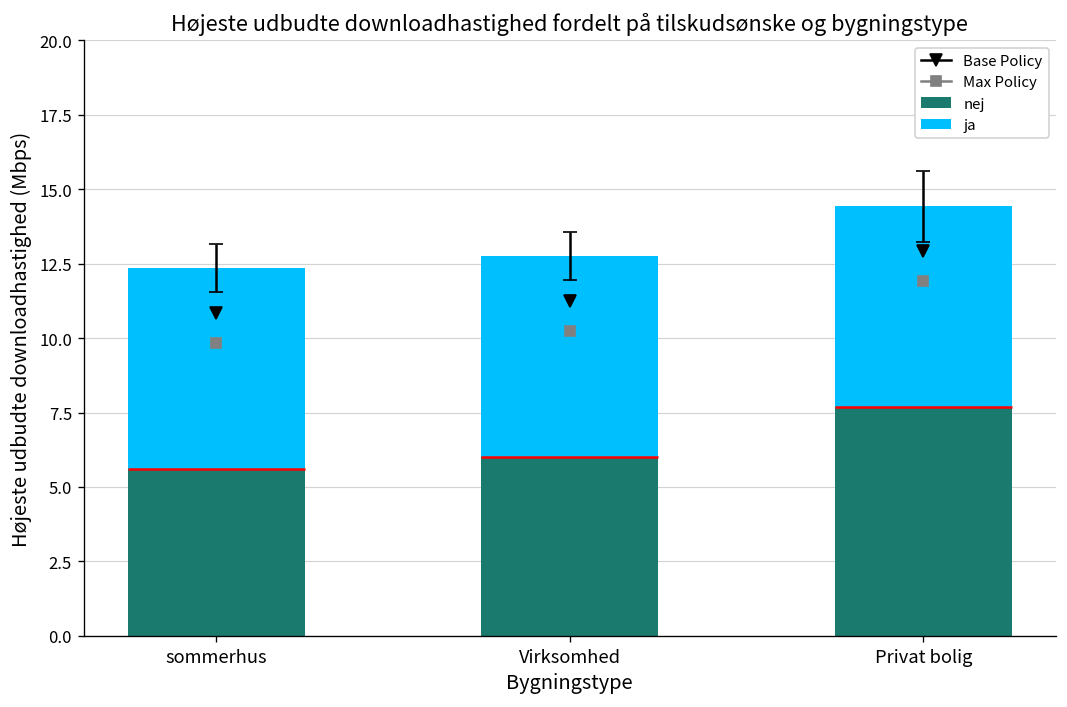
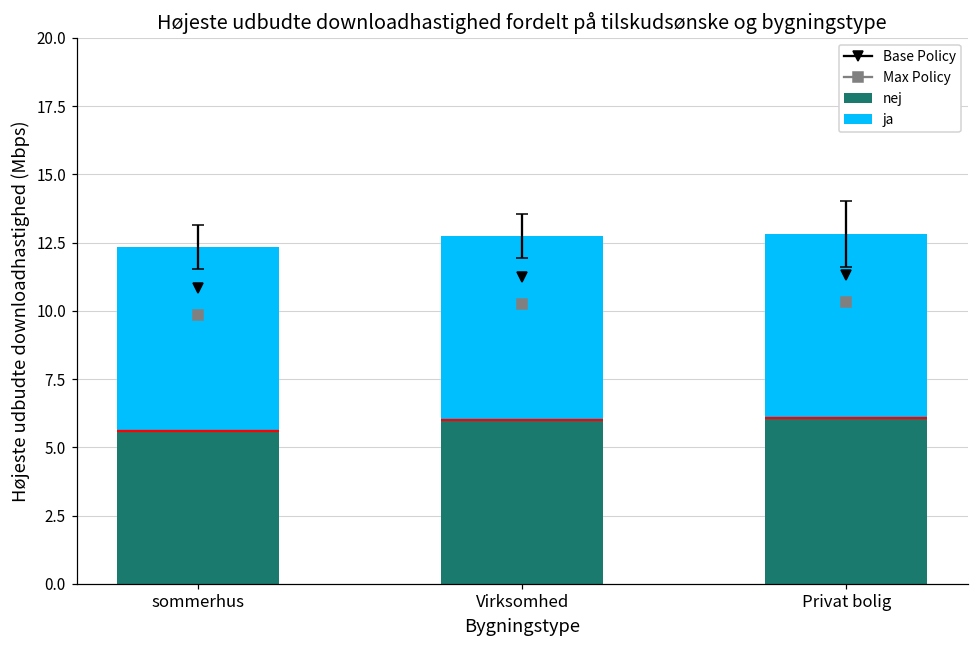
nej, Privat bolig: 7.7 -> 6.1
